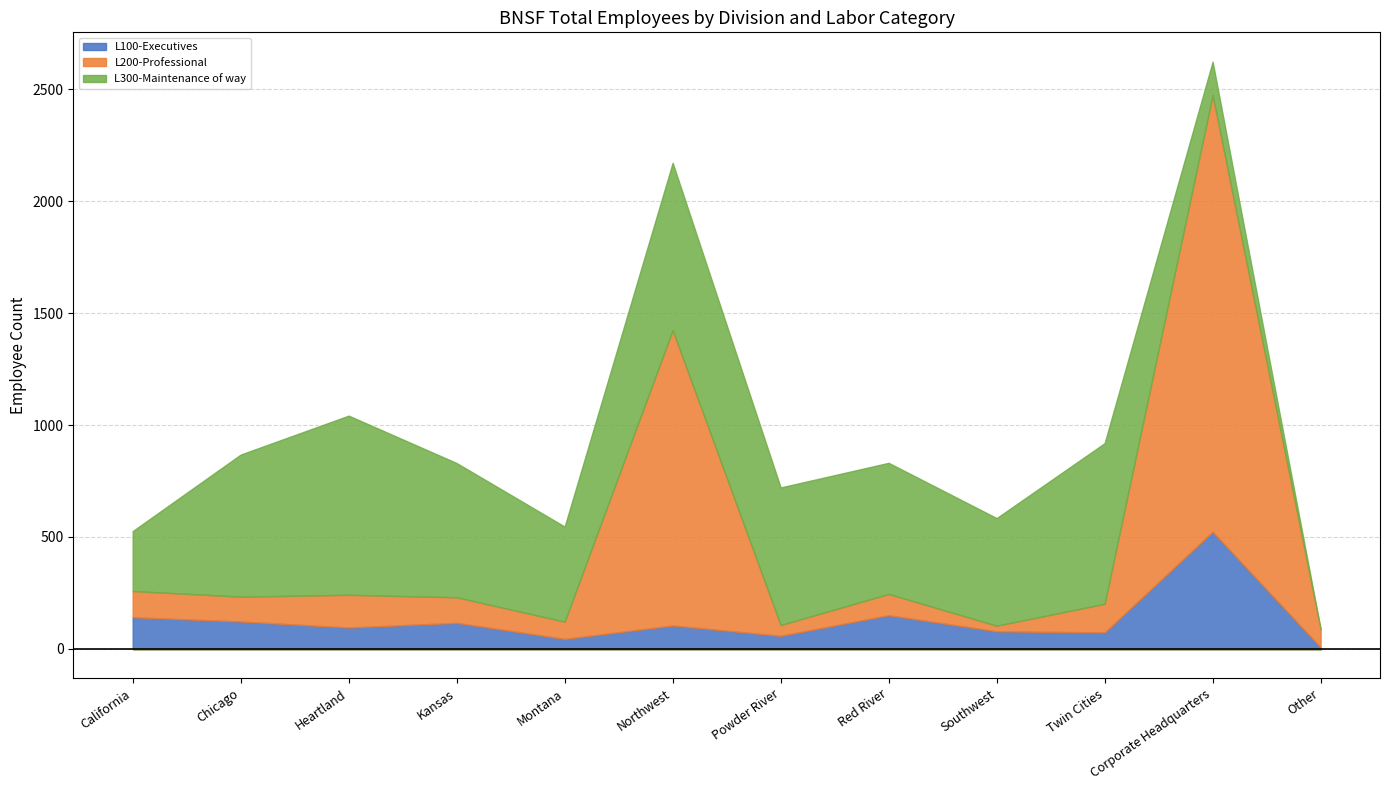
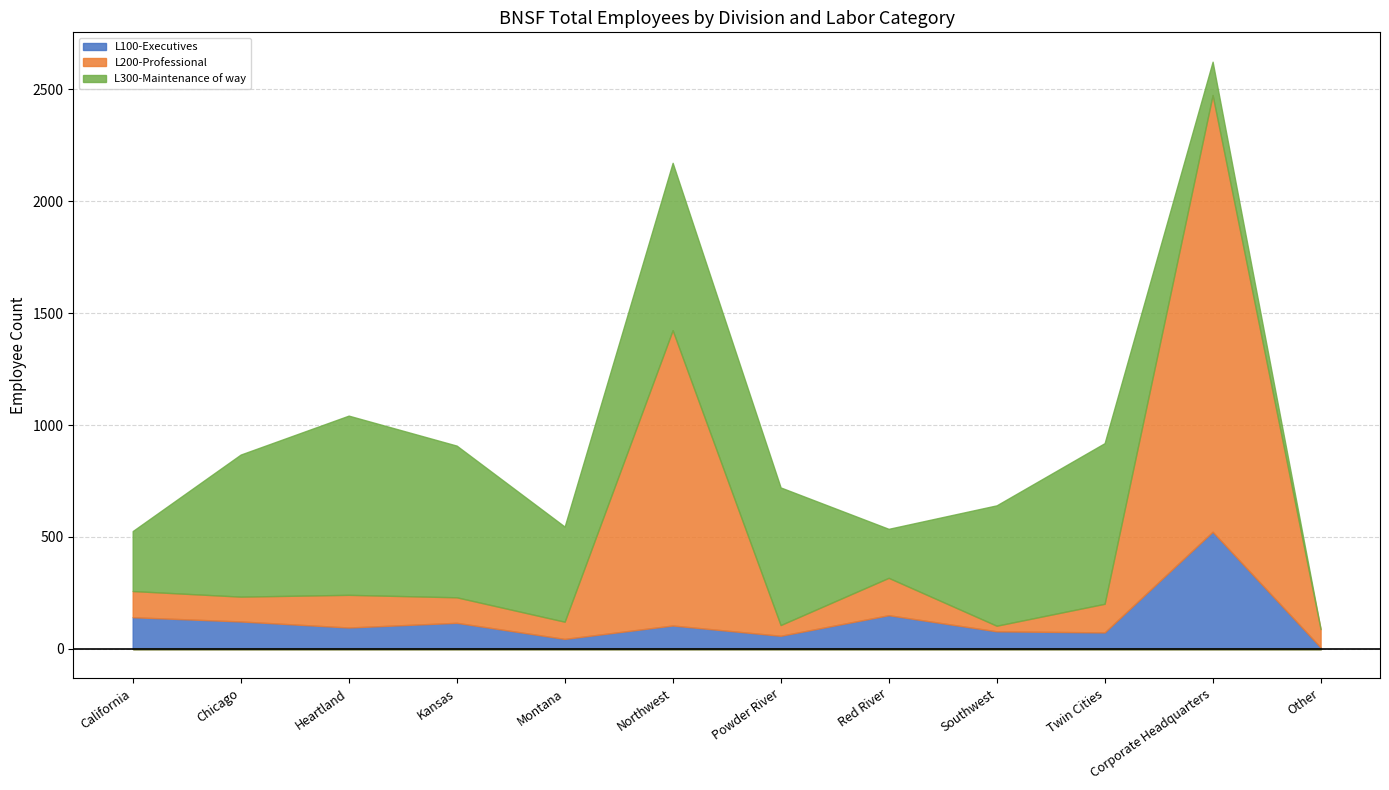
L300-Maintenance of way, Kansas: 600 -> 680
L200-Professional, Red River: 100 -> 170
L300-Maintenance of way, Red River: 590 -> 220
L300-Maintenance of way, Southwest: 480 -> 540
